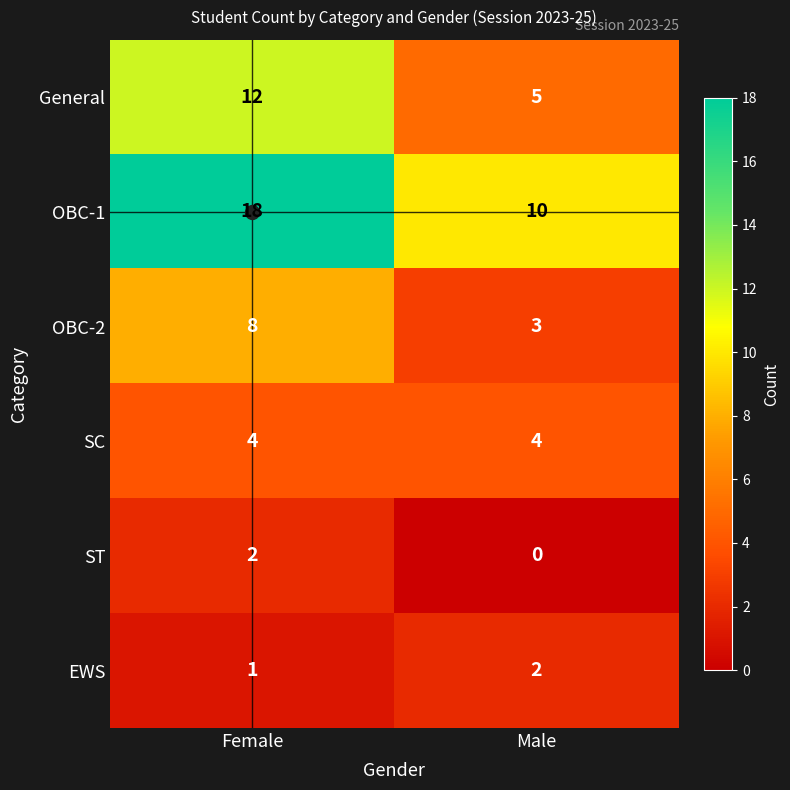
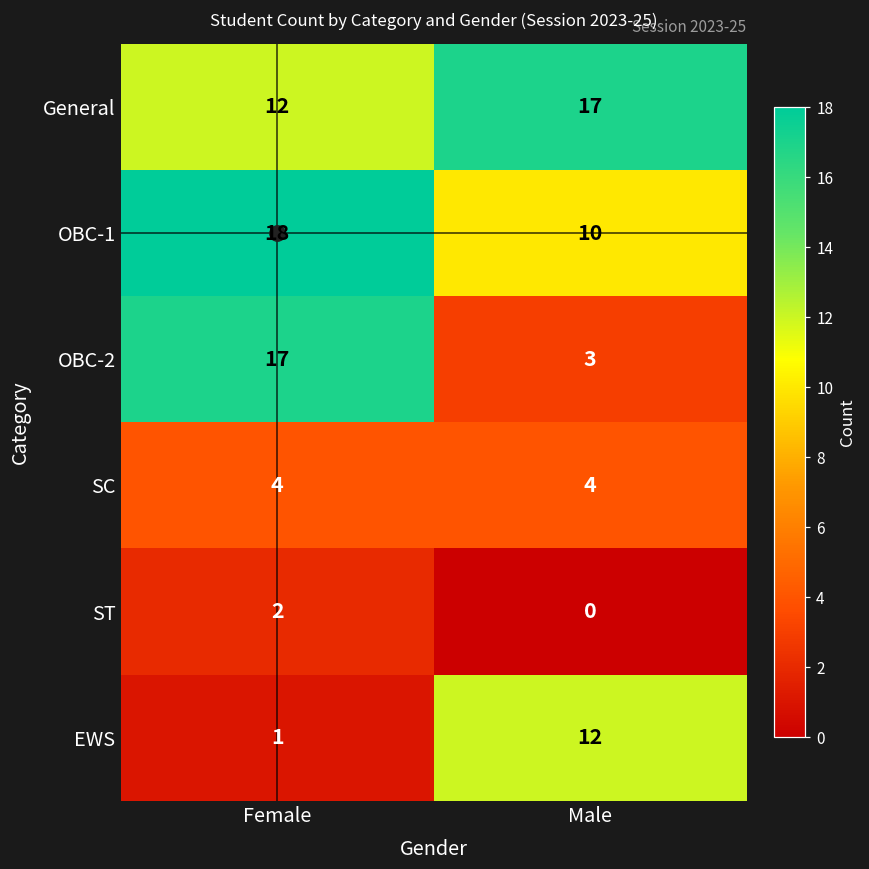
General, Male: 5 -> 17
OBC-2, Female: 8 -> 17
EWS, Male: 2 -> 12
